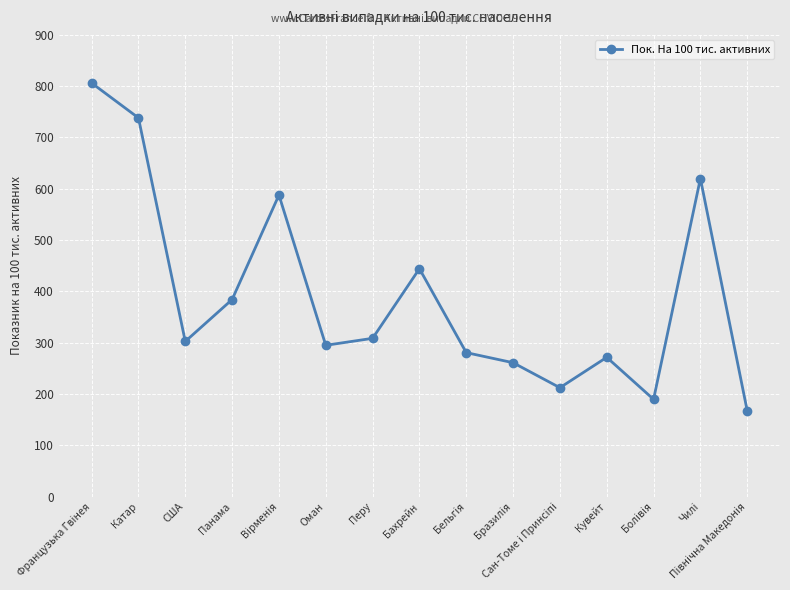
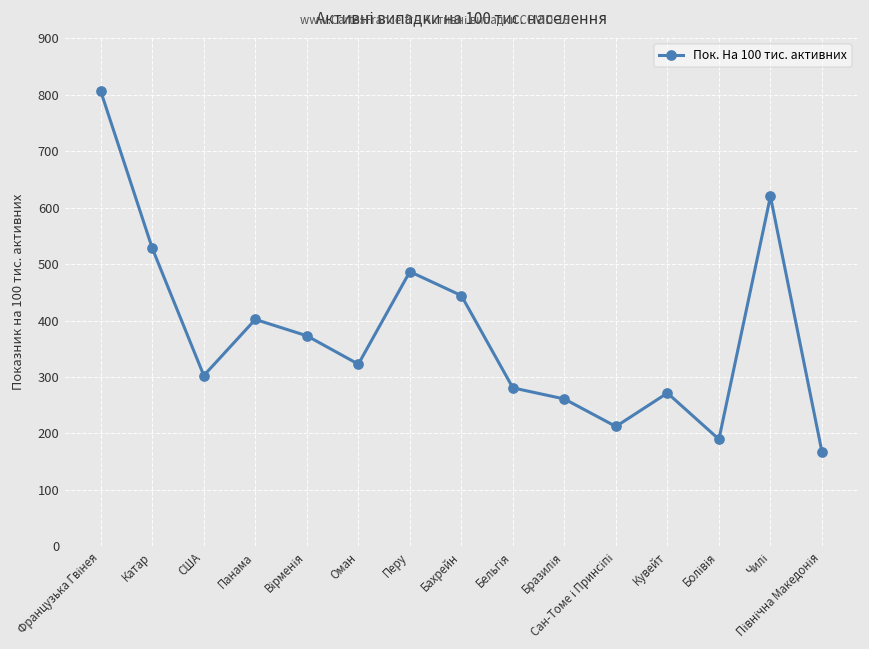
Катар: 740 -> 530
Панама: 380 -> 400
Вірменія: 590 -> 370
Оман: 290 -> 320
Перу: 310 -> 490
